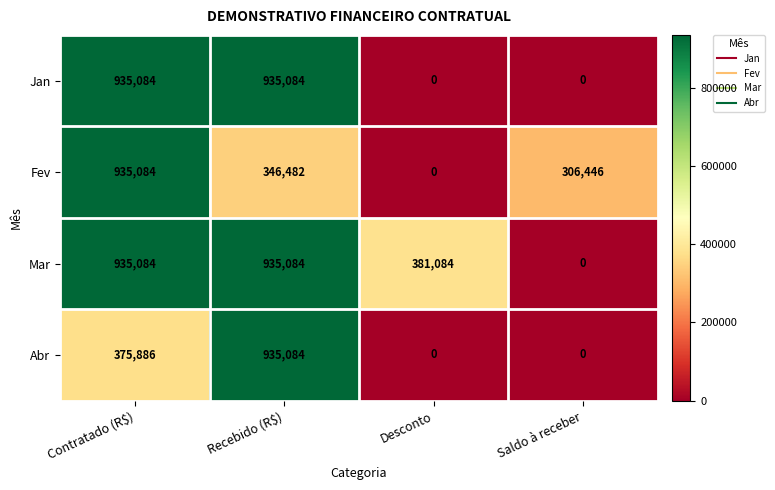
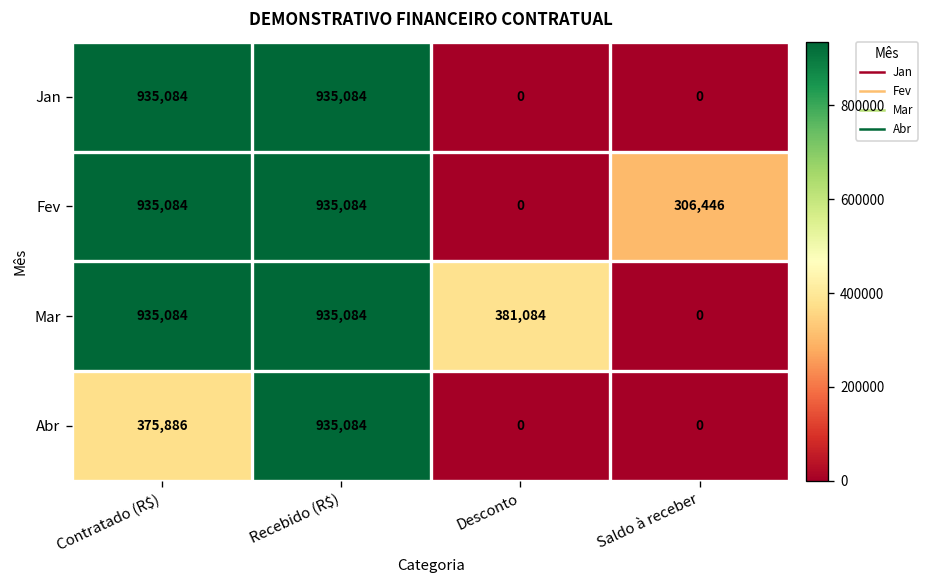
Fev, Recebido (R$): 346,482 -> 935,084
